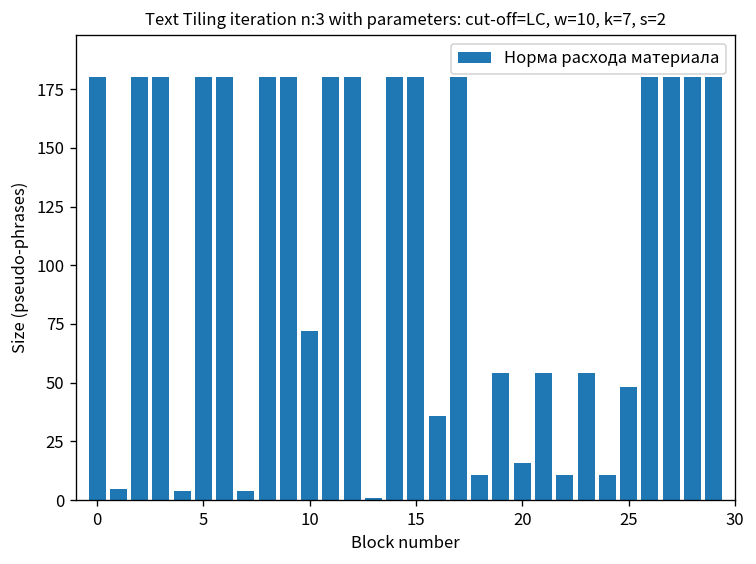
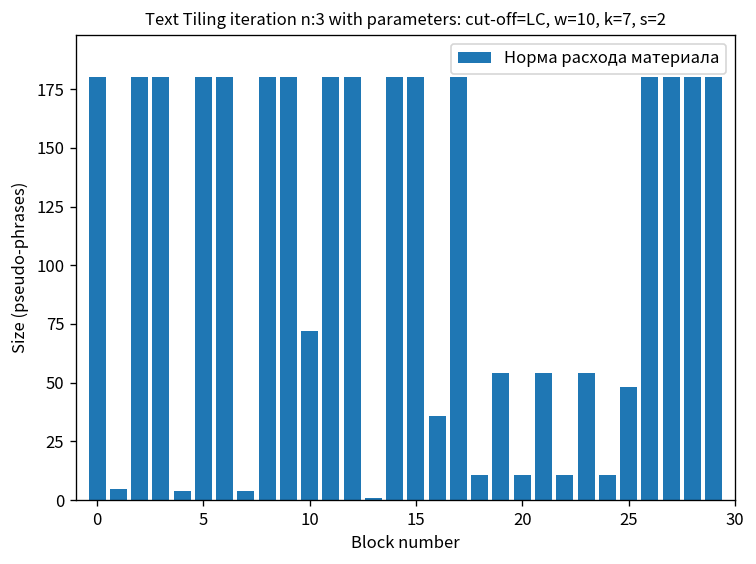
20: 16 -> 11
